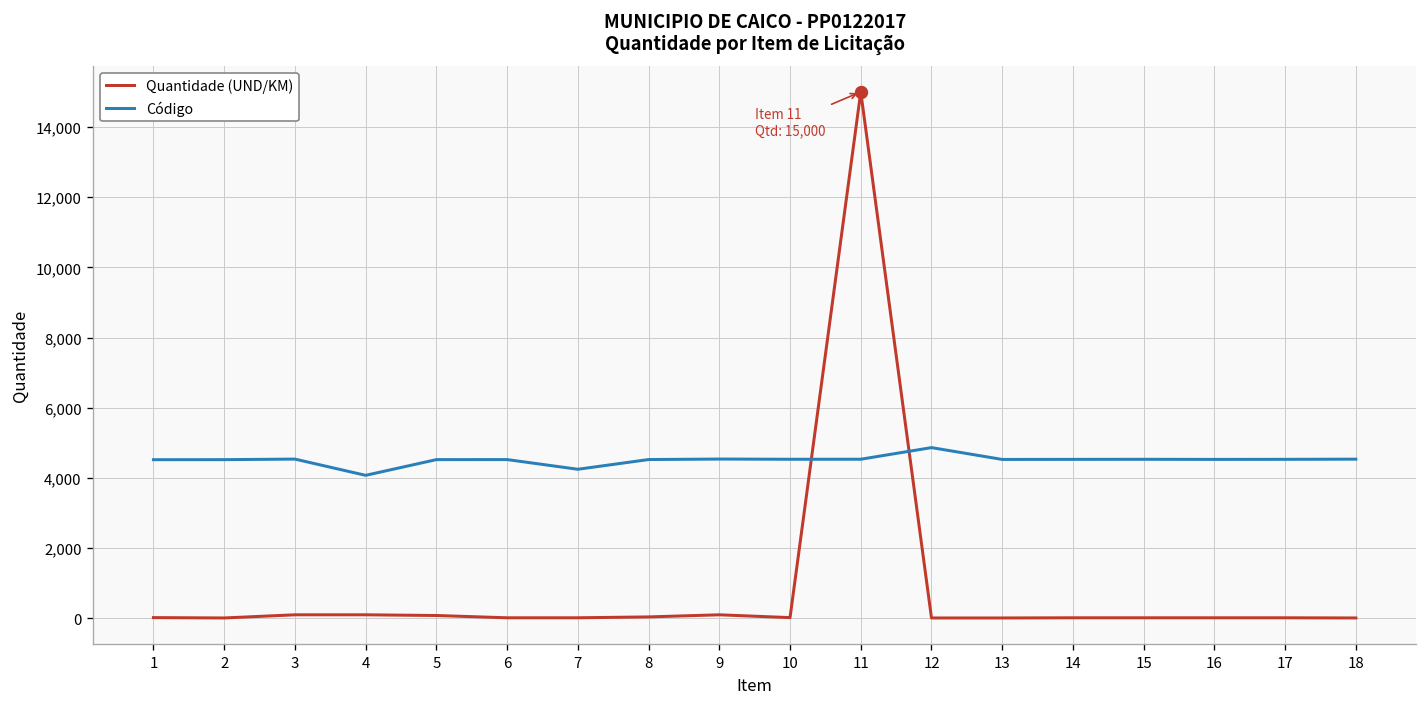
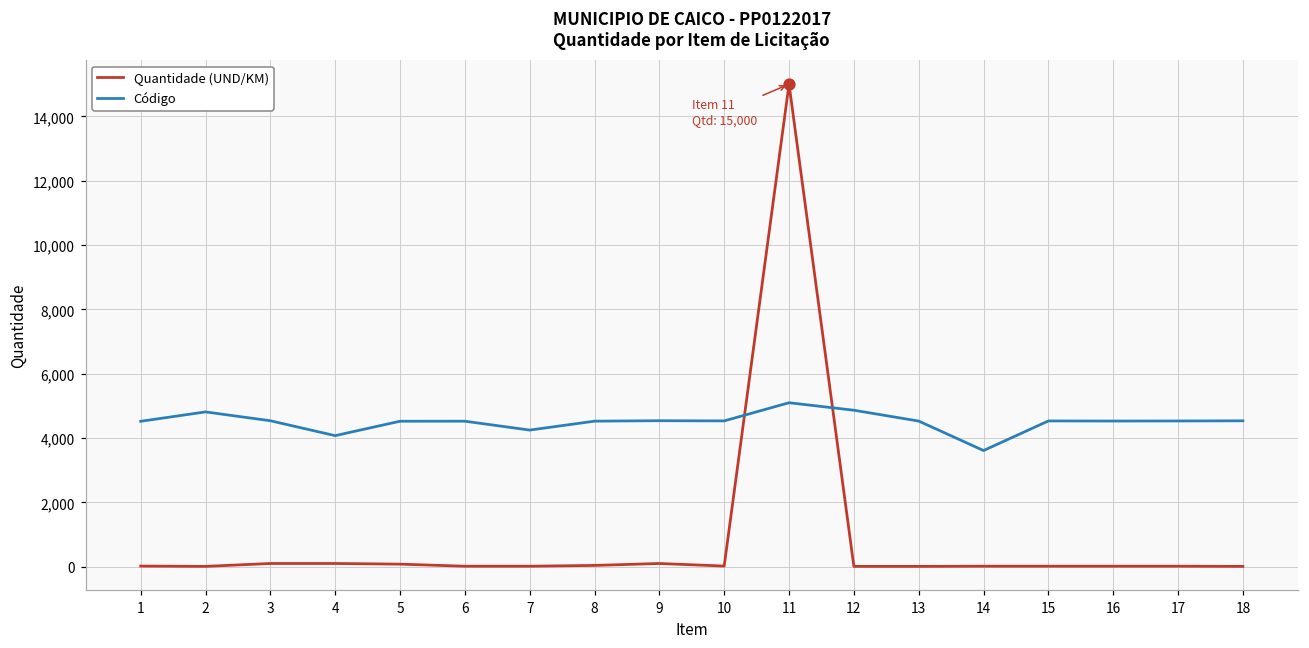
Código, 2: 4,500 -> 4,800
Código, 11: 4,500 -> 5,100
Código, 14: 4,500 -> 3,600
